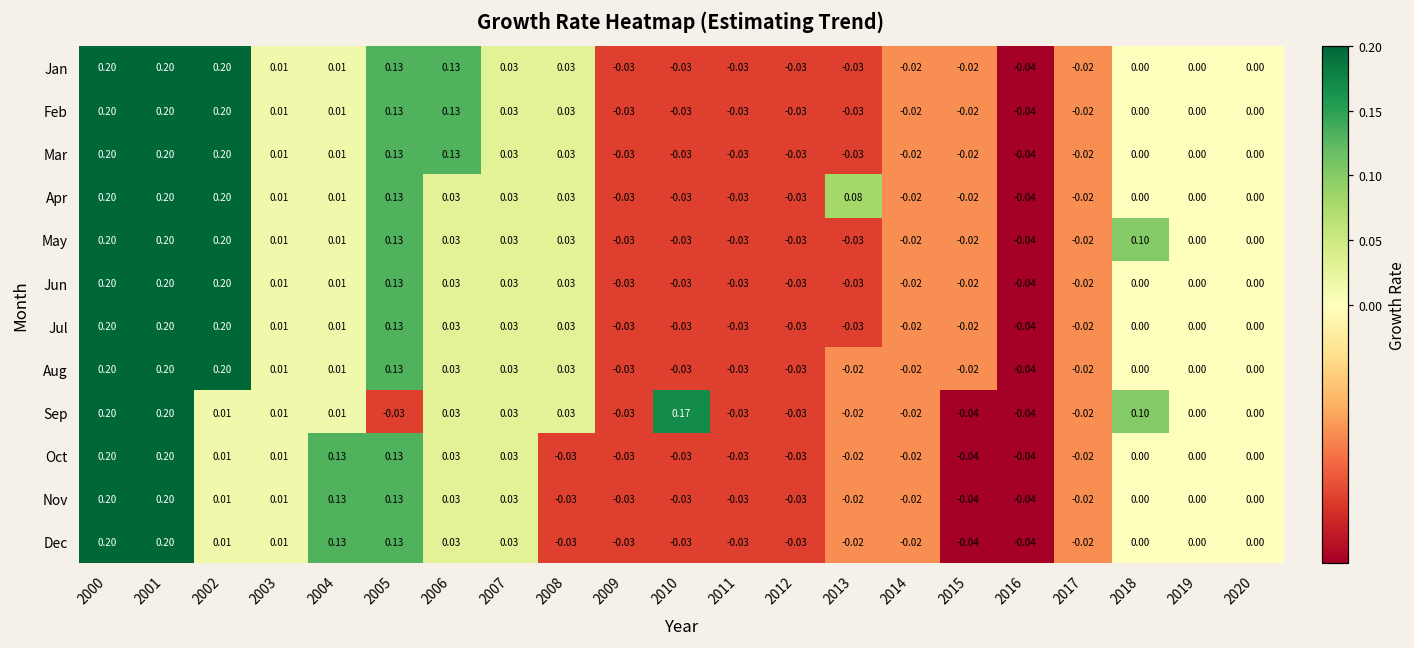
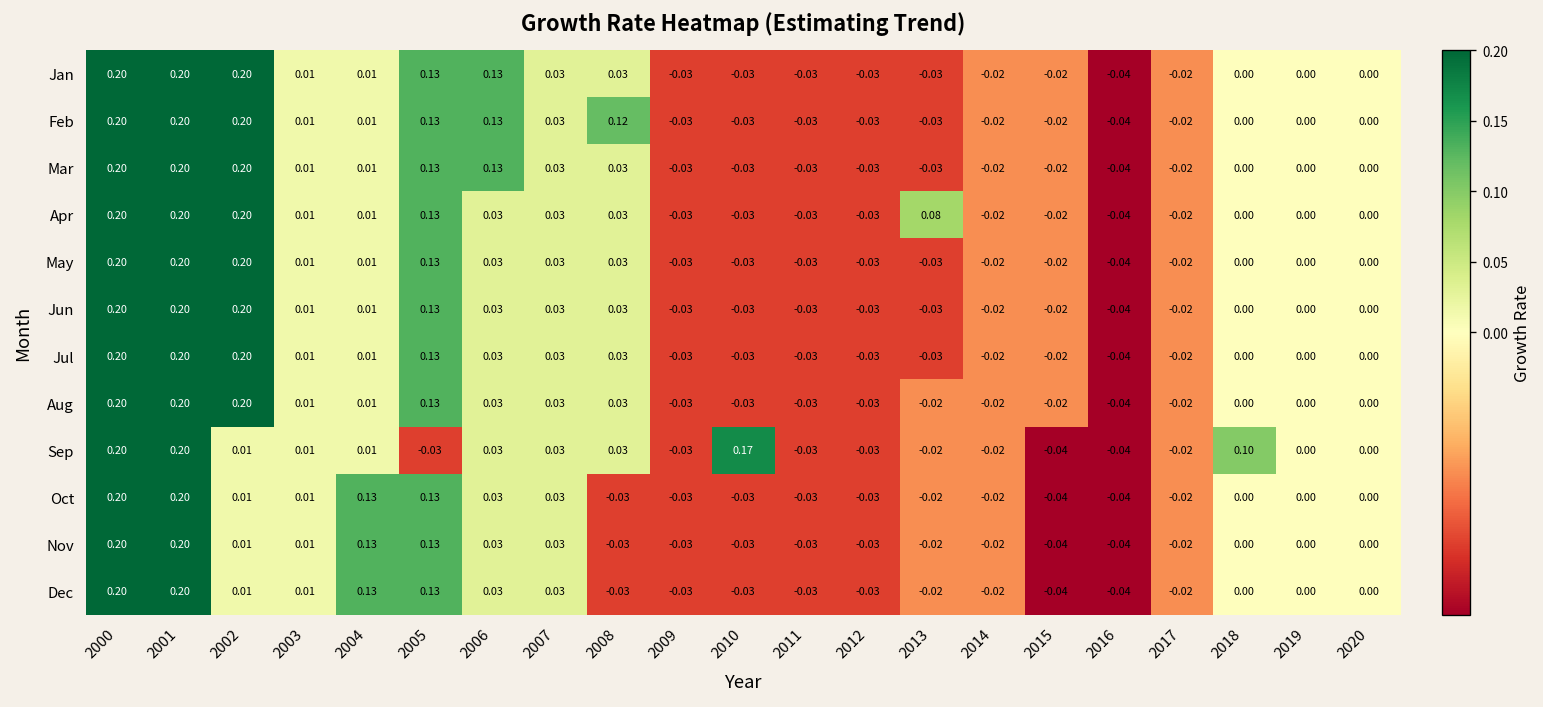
Feb, 2008: 0.03 -> 0.12
May, 2018: 0.10 -> 0.00
